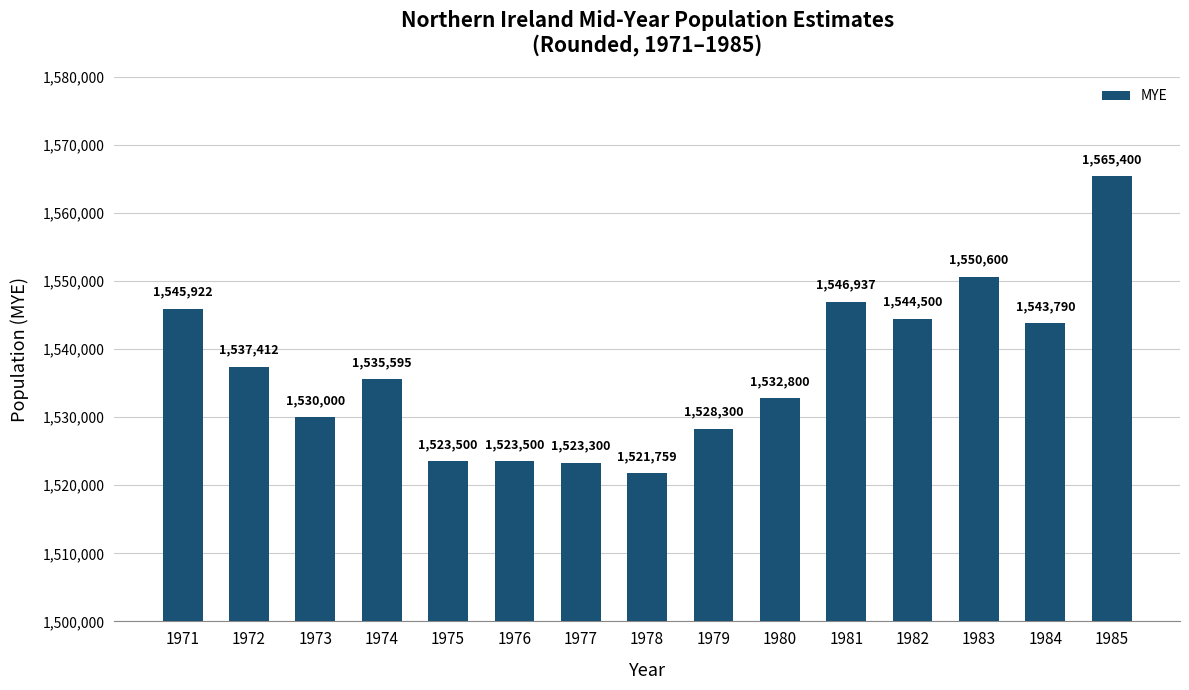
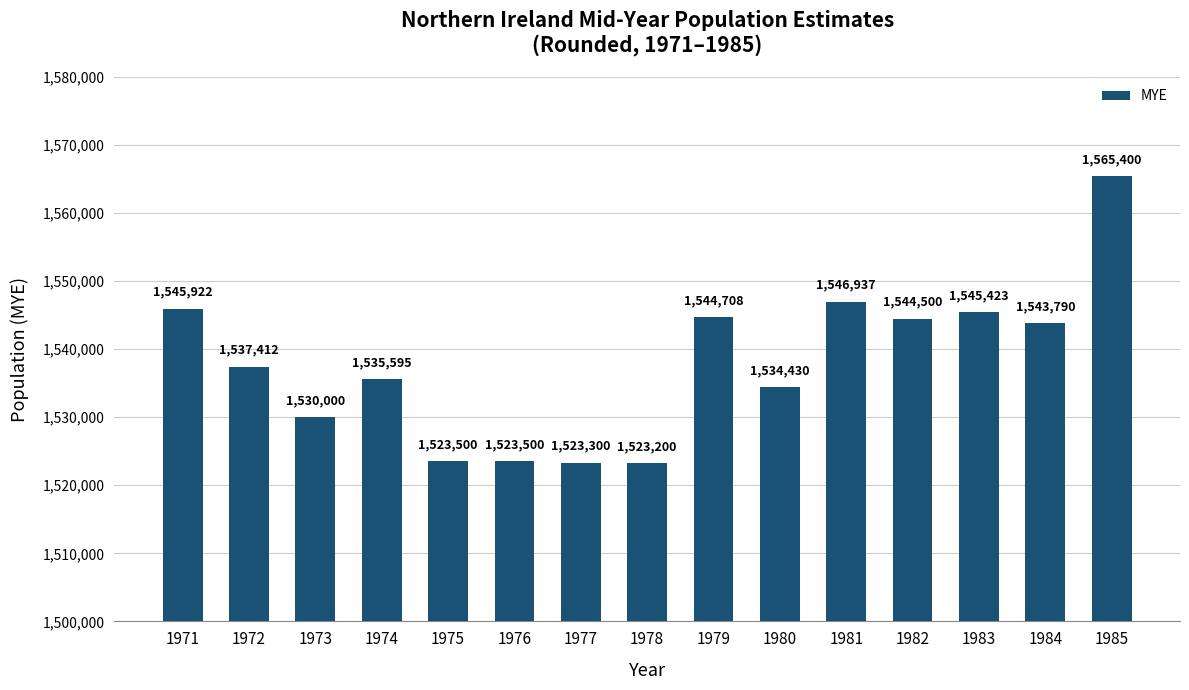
1978: 1,521,759 -> 1,523,200
1979: 1,528,300 -> 1,544,708
1980: 1,532,800 -> 1,534,430
1983: 1,550,600 -> 1,545,423
